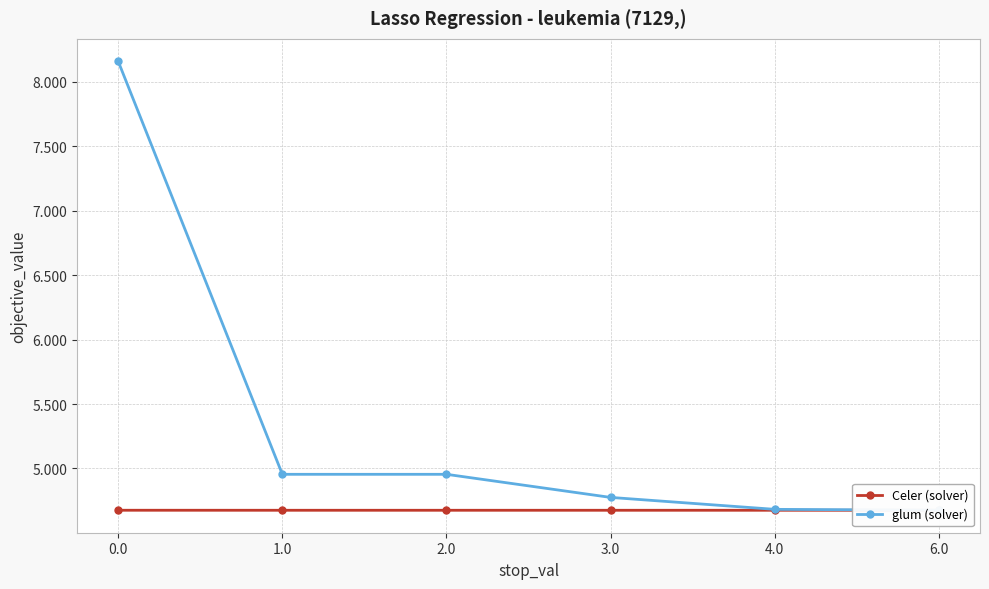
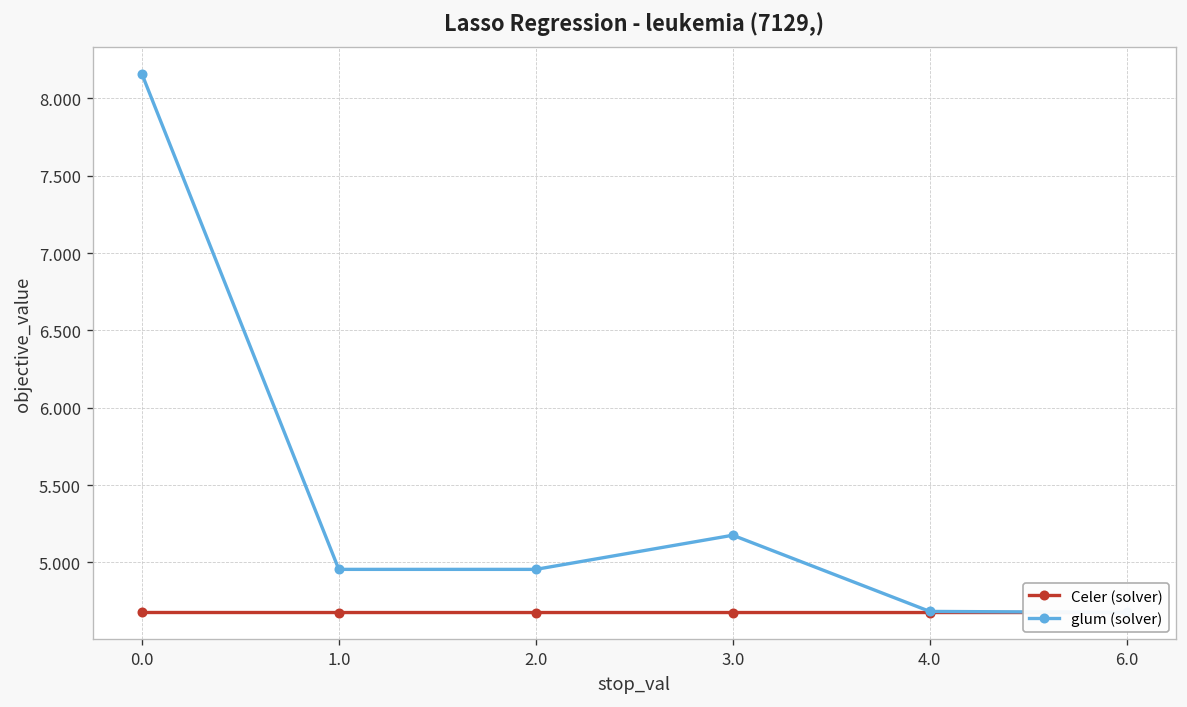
glum (solver), 3.0: 4.78 -> 5.18
